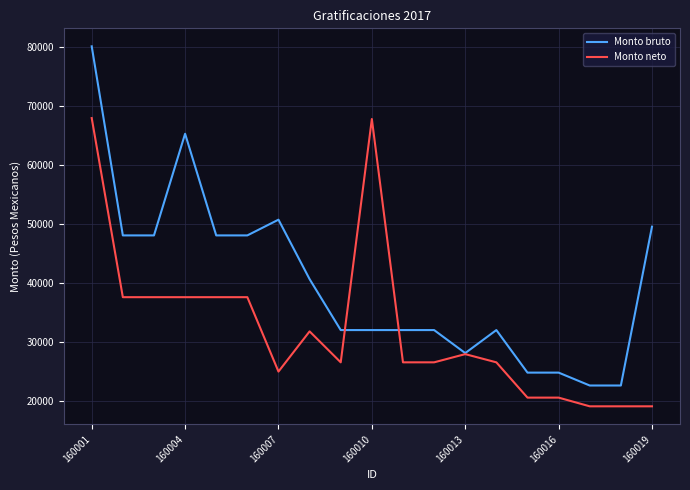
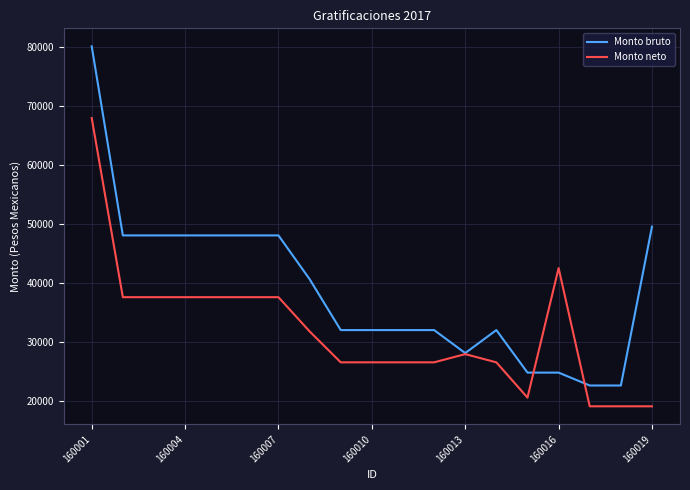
Monto bruto, 160004: 65000 -> 48000
Monto bruto, 160007: 51000 -> 48000
Monto neto, 160007: 25000 -> 38000
Monto neto, 160010: 68000 -> 27000
Monto neto, 160016: 21000 -> 42000
